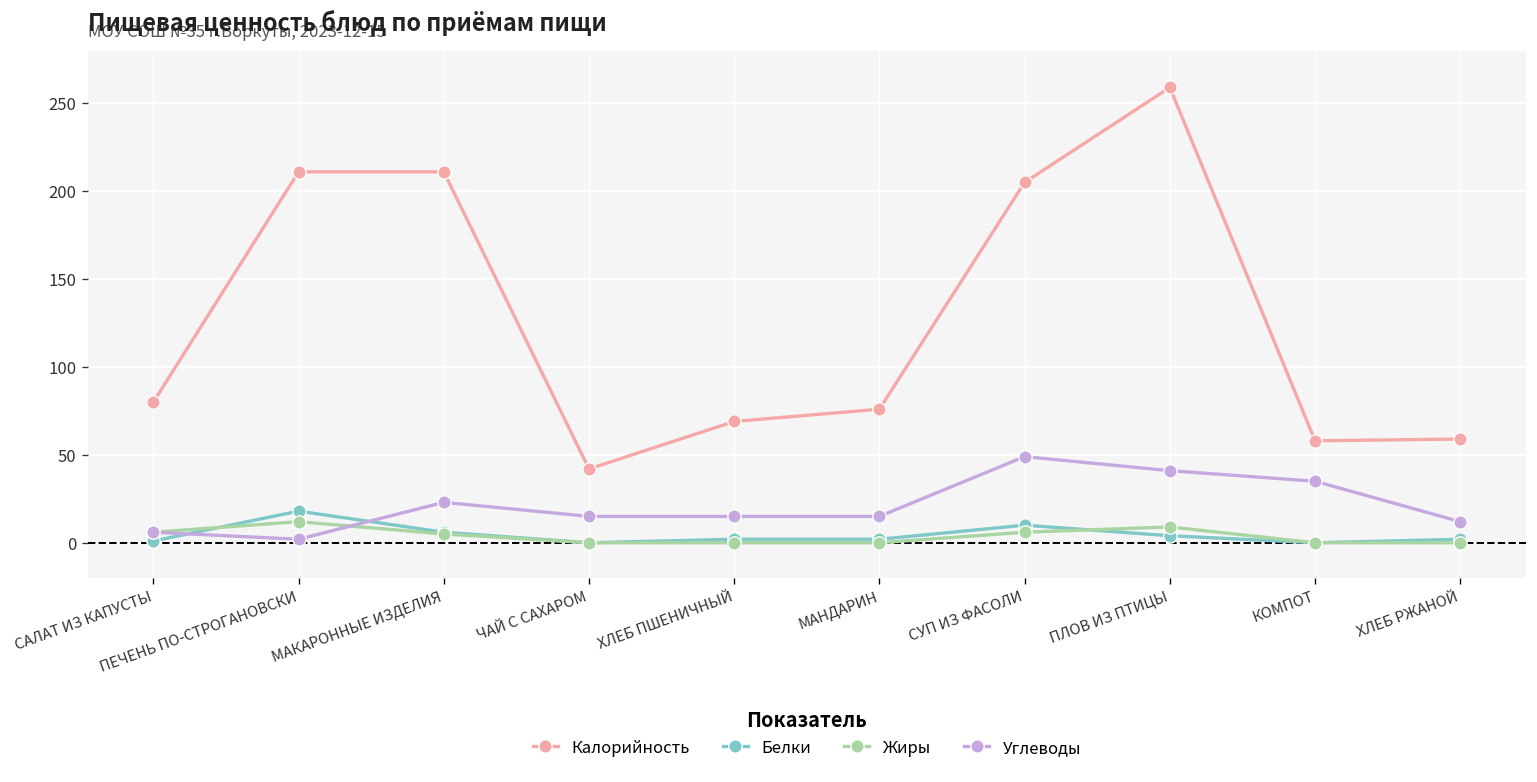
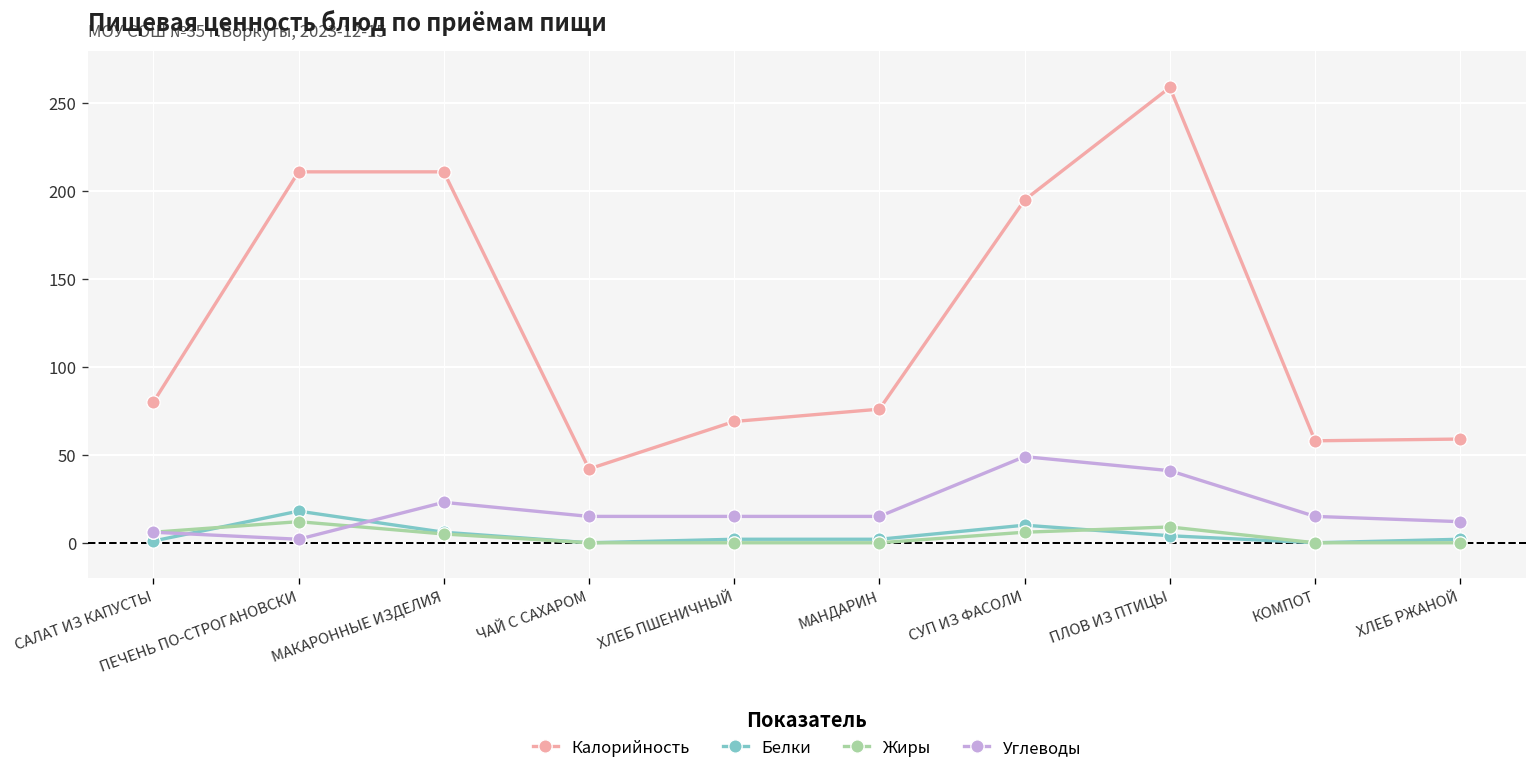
Калорийность, СУП ИЗ ФАСОЛИ: 205 -> 195
Углеводы, КОМПОТ: 35 -> 15
